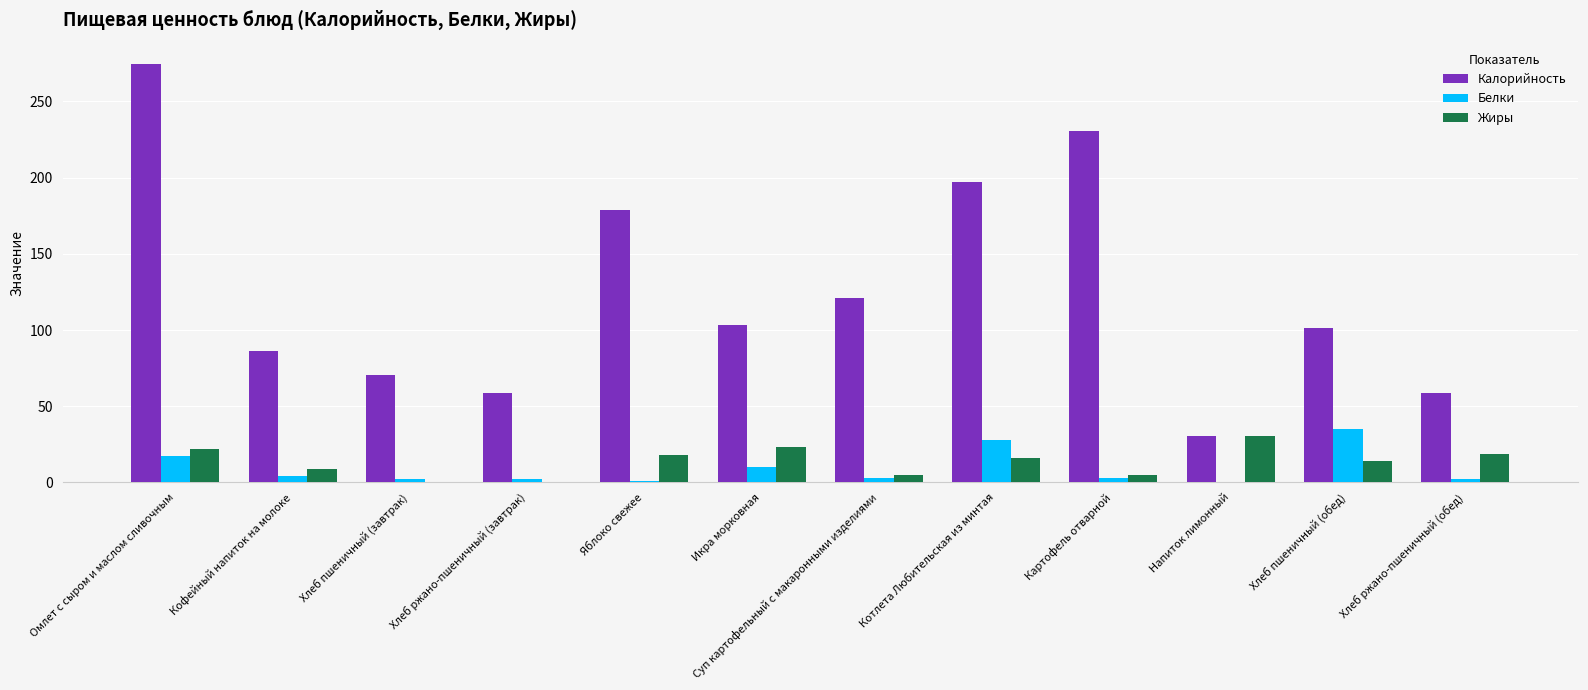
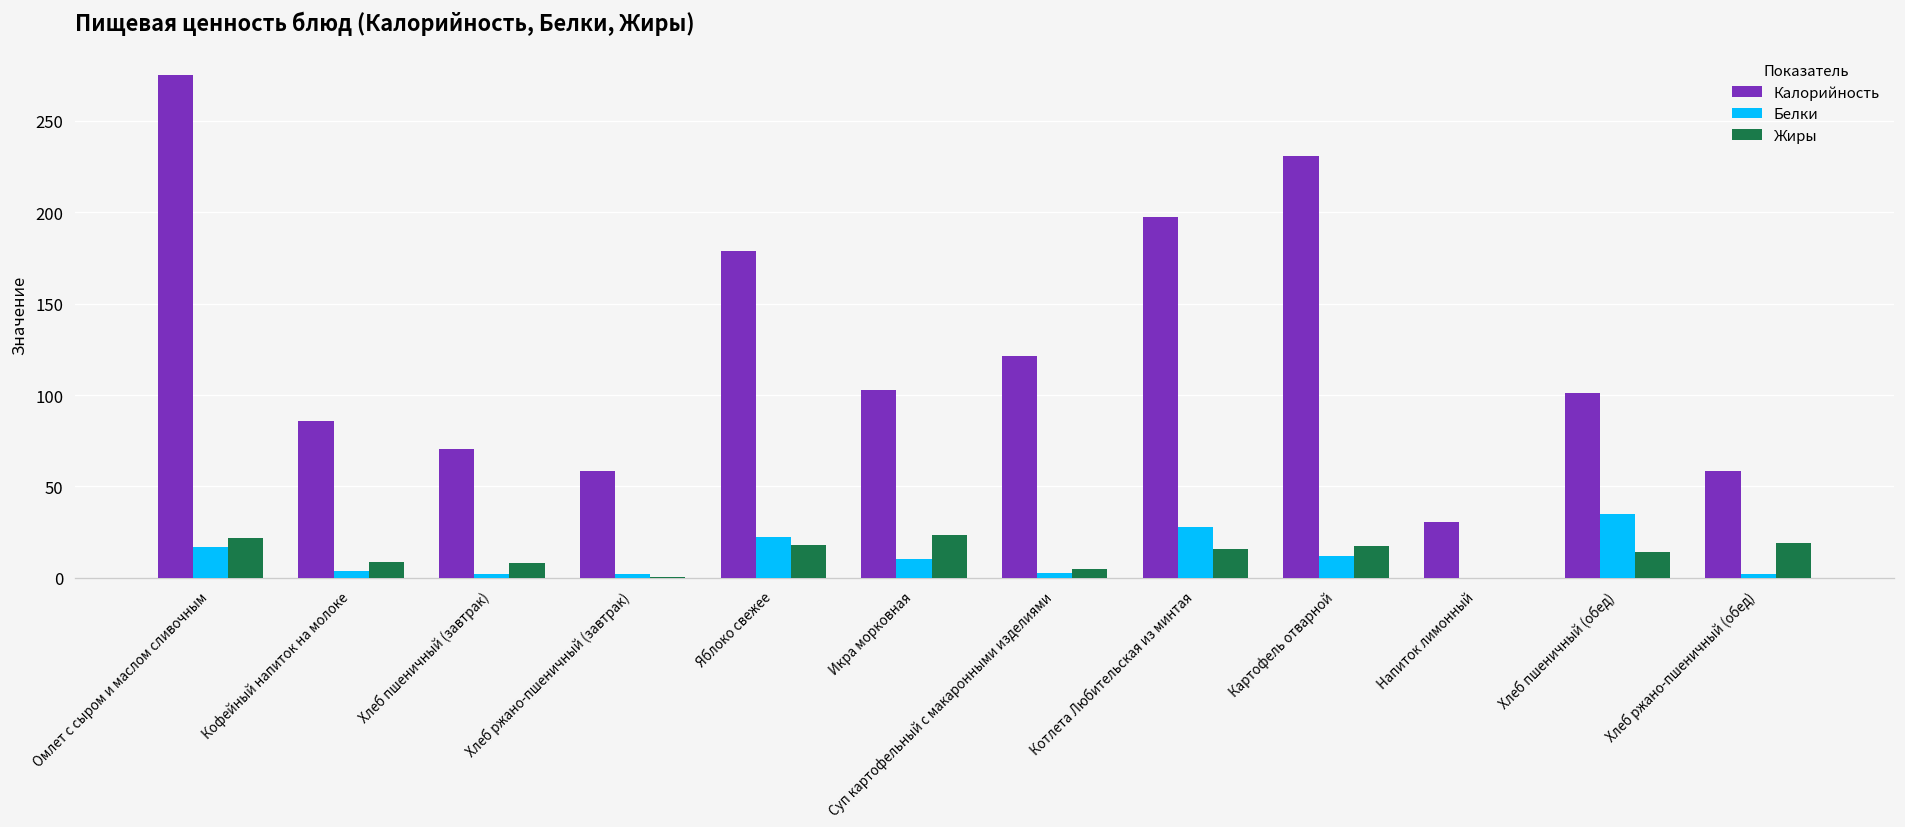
Жиры, Хлеб пшеничный (завтрак): 0 -> 8
Белки, Яблоко свежее: 1 -> 23
Белки, Картофель отварной: 3 -> 12
Жиры, Картофель отварной: 5 -> 18
Жиры, Напиток лимонный: 31 -> 0
